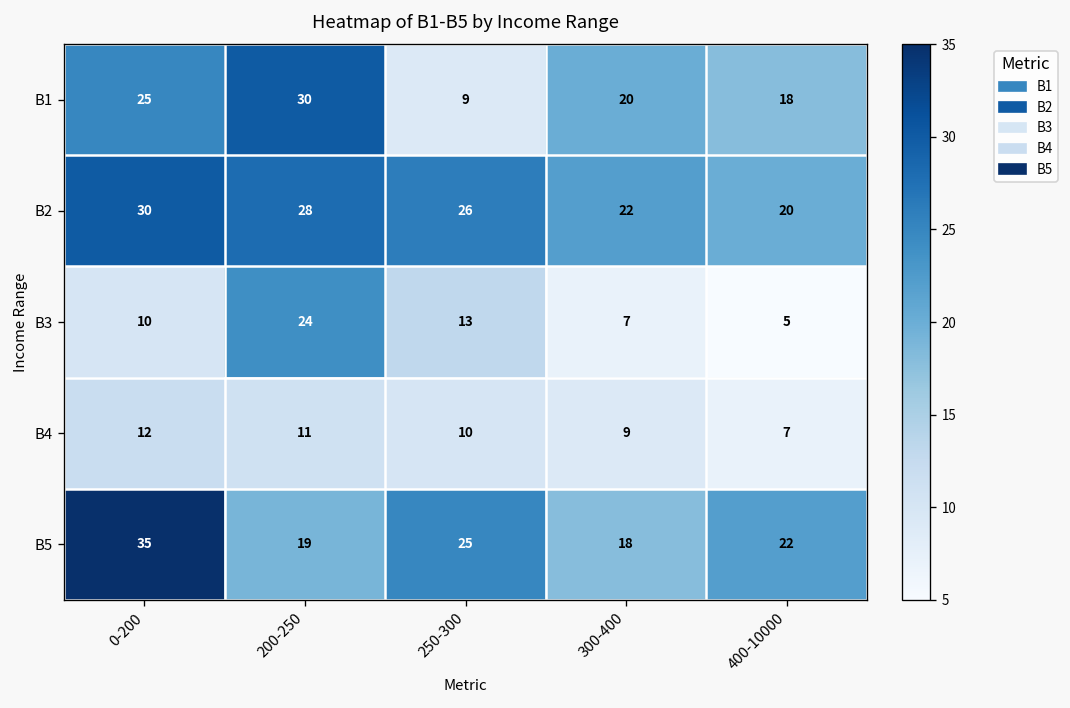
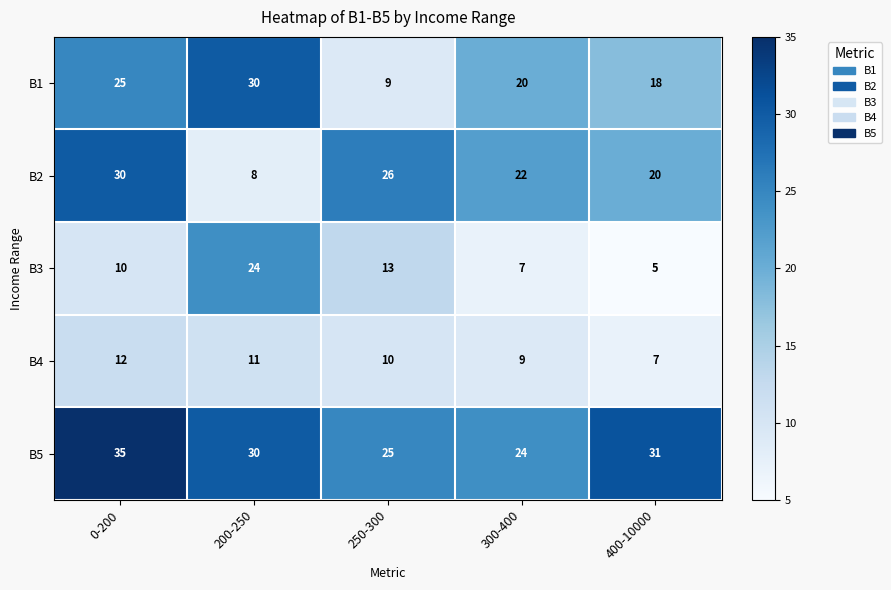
B2, 200-250: 28 -> 8
B5, 200-250: 19 -> 30
B5, 300-400: 18 -> 24
B5, 400-10000: 22 -> 31
